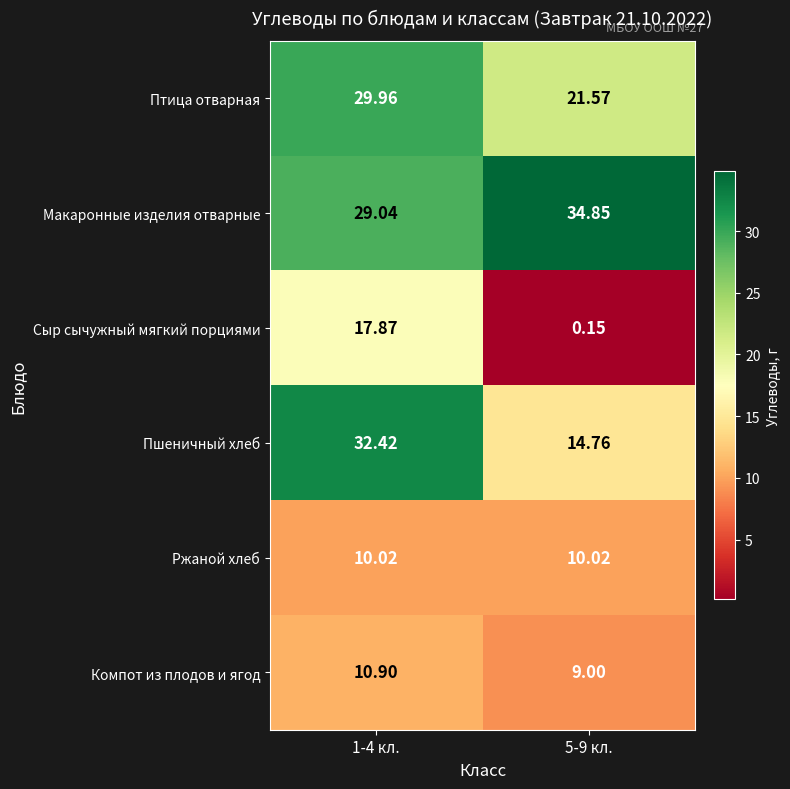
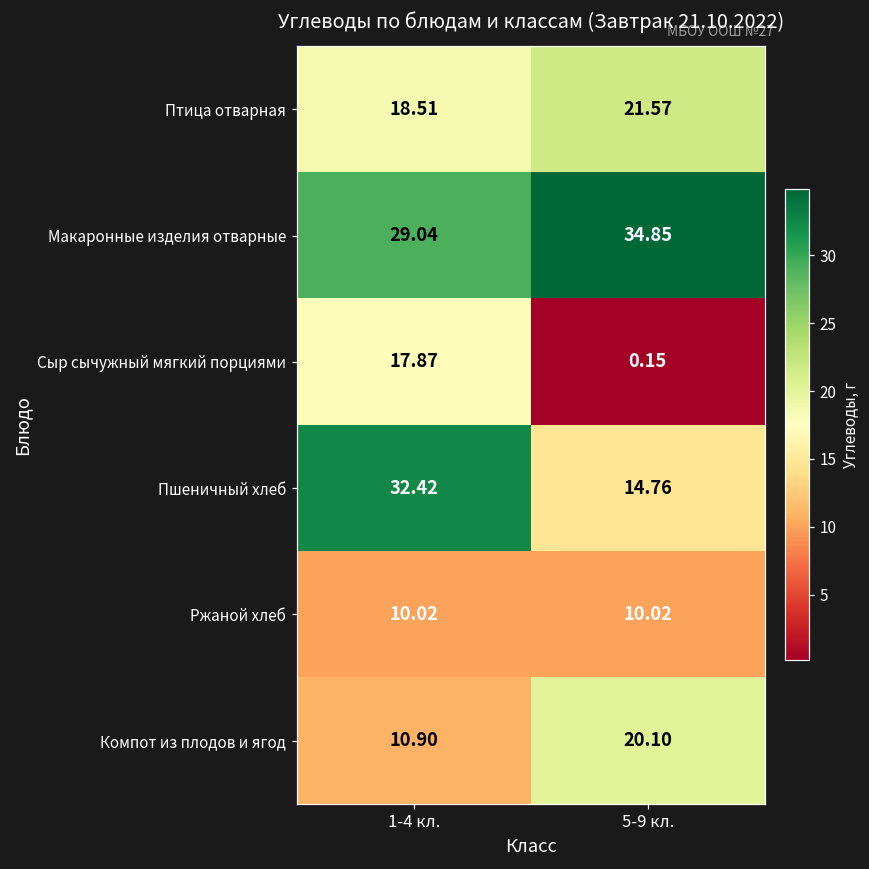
Птица отварная, 1-4 кл.: 29.96 -> 18.51
Компот из плодов и ягод, 5-9 кл.: 9.00 -> 20.10
